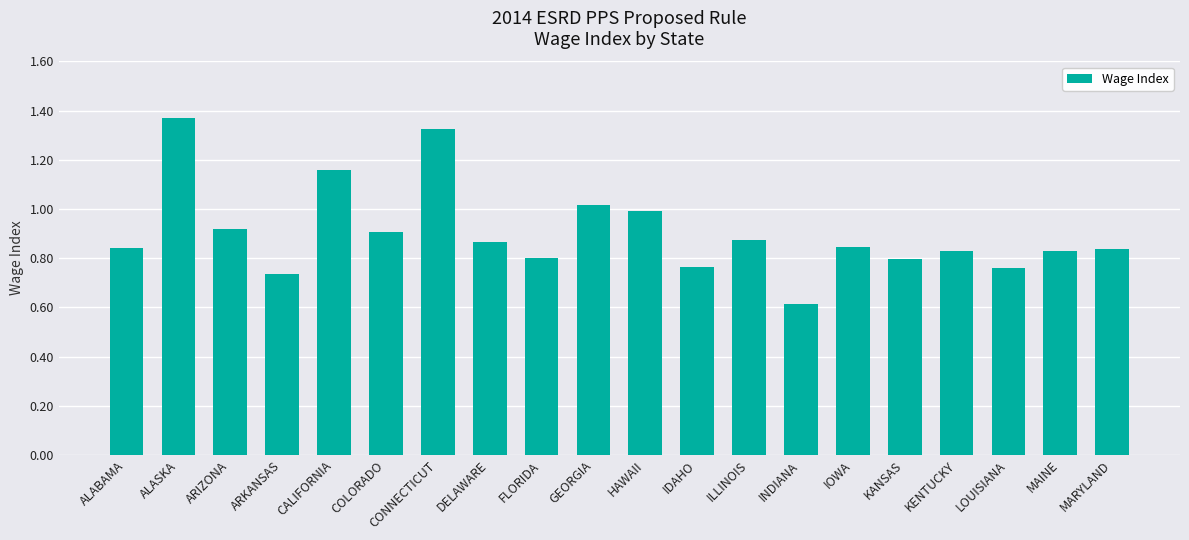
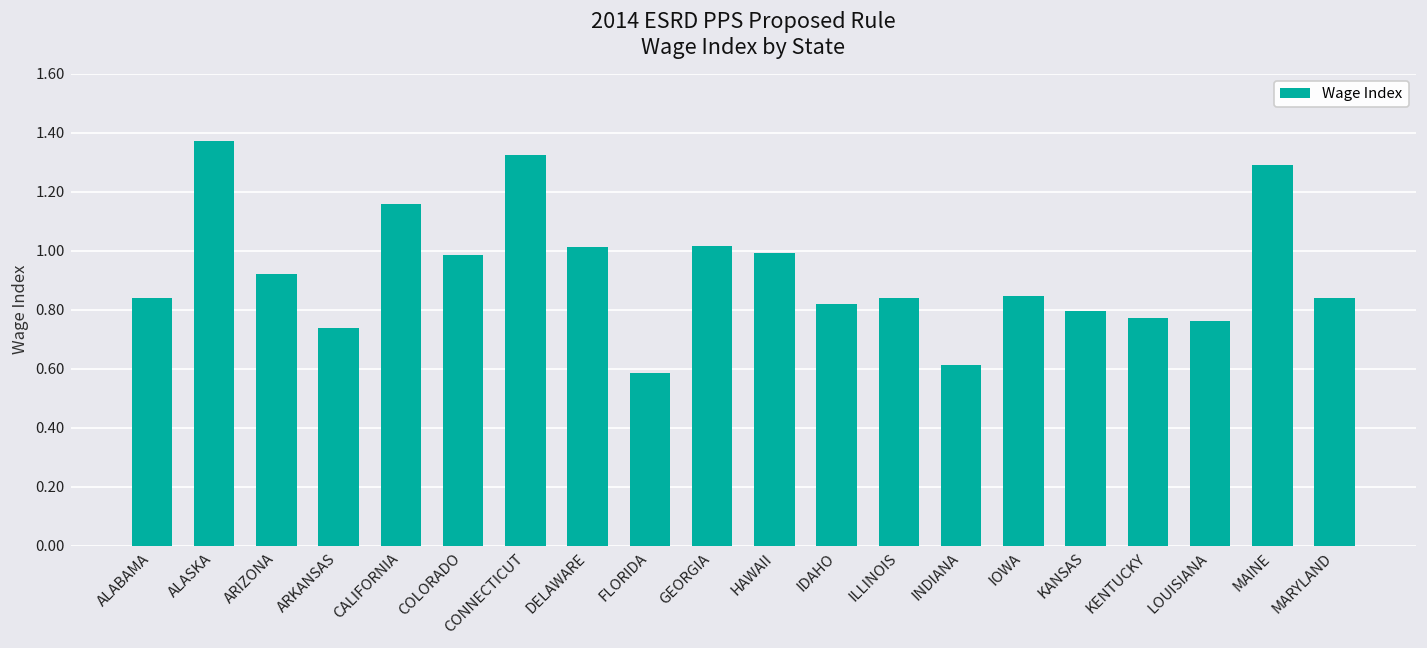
COLORADO: 0.91 -> 0.98
DELAWARE: 0.87 -> 1.01
FLORIDA: 0.80 -> 0.59
IDAHO: 0.76 -> 0.82
ILLINOIS: 0.87 -> 0.84
KENTUCKY: 0.83 -> 0.77
MAINE: 0.83 -> 1.29
